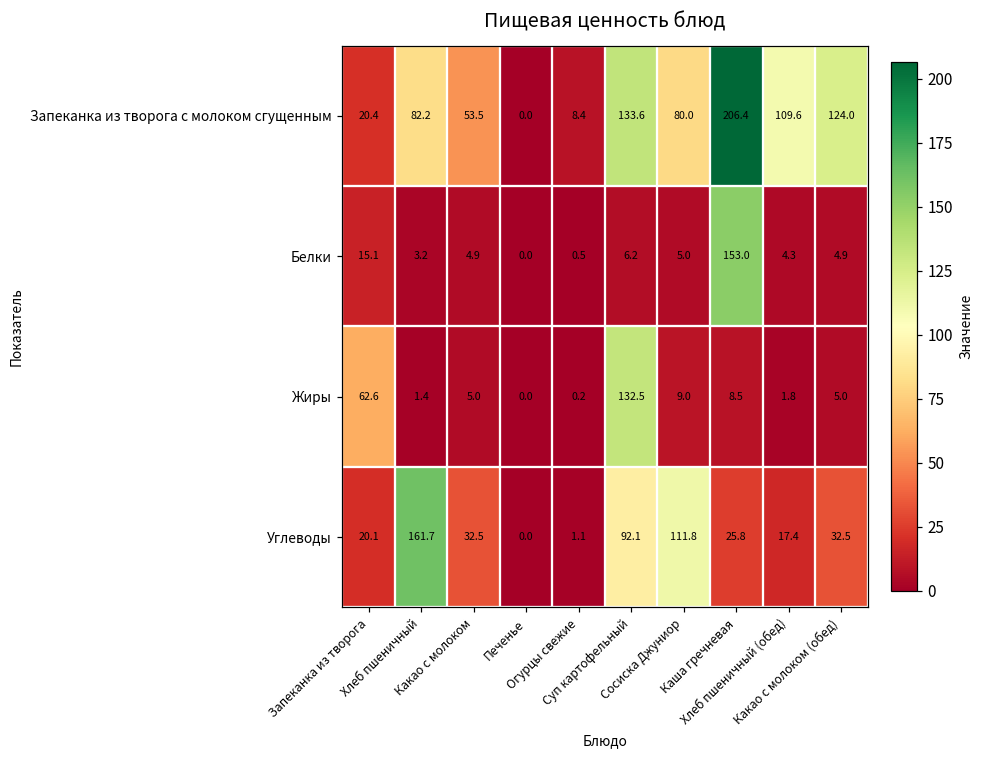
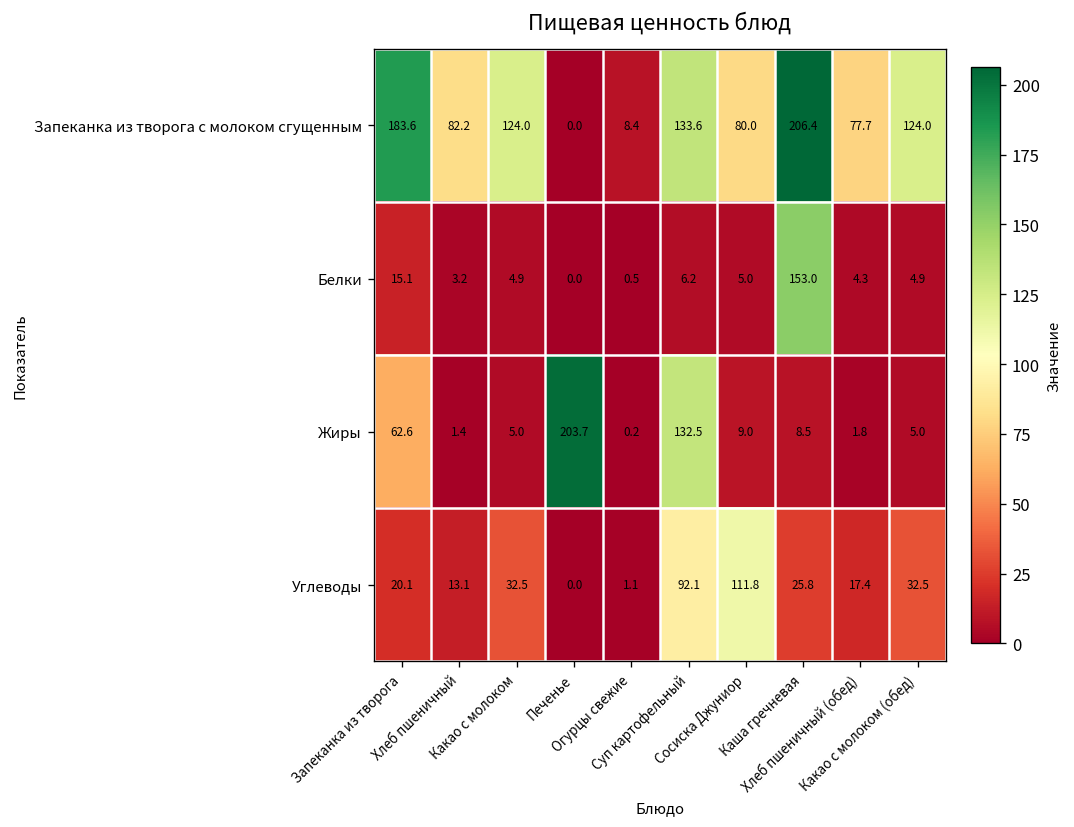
Запеканка из творога с молоком сгущенным, Запеканка из творога: 20.4 -> 183.6
Запеканка из творога с молоком сгущенным, Какао с молоком: 53.5 -> 124.0
Запеканка из творога с молоком сгущенным, Хлеб пшеничный (обед): 109.6 -> 77.7
Жиры, Печенье: 0.0 -> 203.7
Углеводы, Хлеб пшеничный: 161.7 -> 13.1
